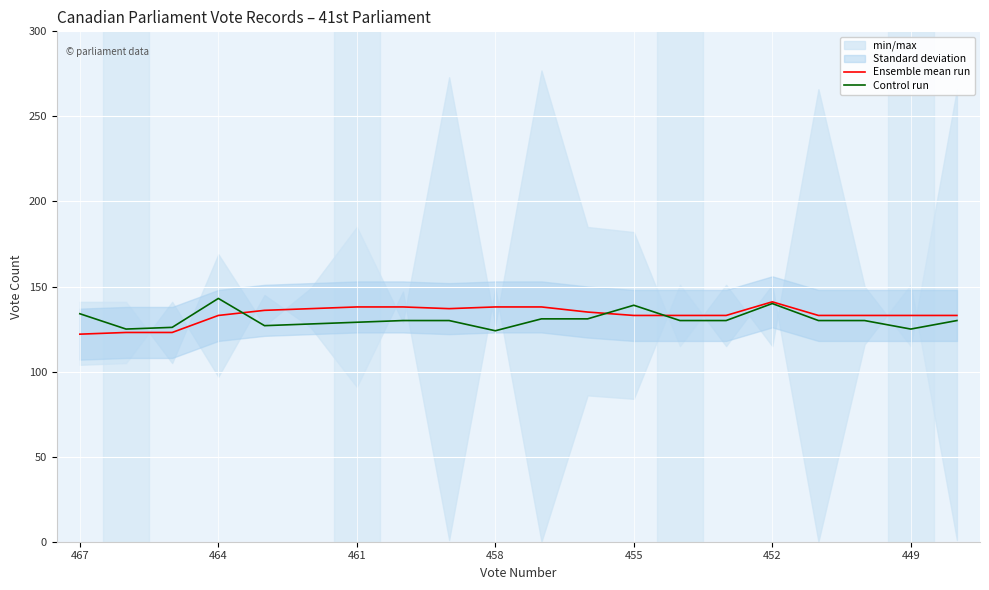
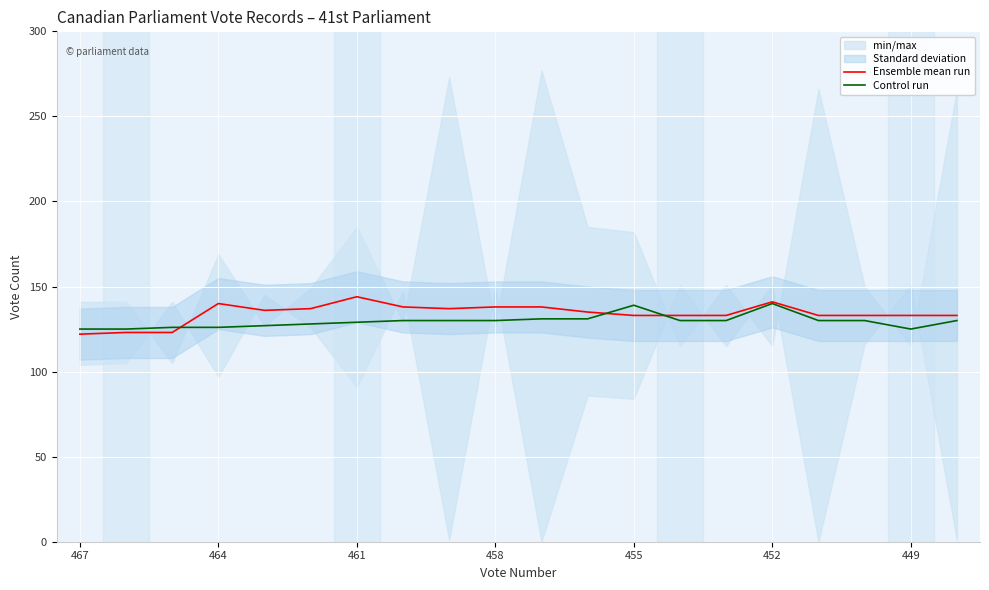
Control run, 467: 134 -> 125
Ensemble mean run, 464: 133 -> 140
Control run, 464: 143 -> 126
Ensemble mean run, 461: 138 -> 144
Control run, 458: 124 -> 130
